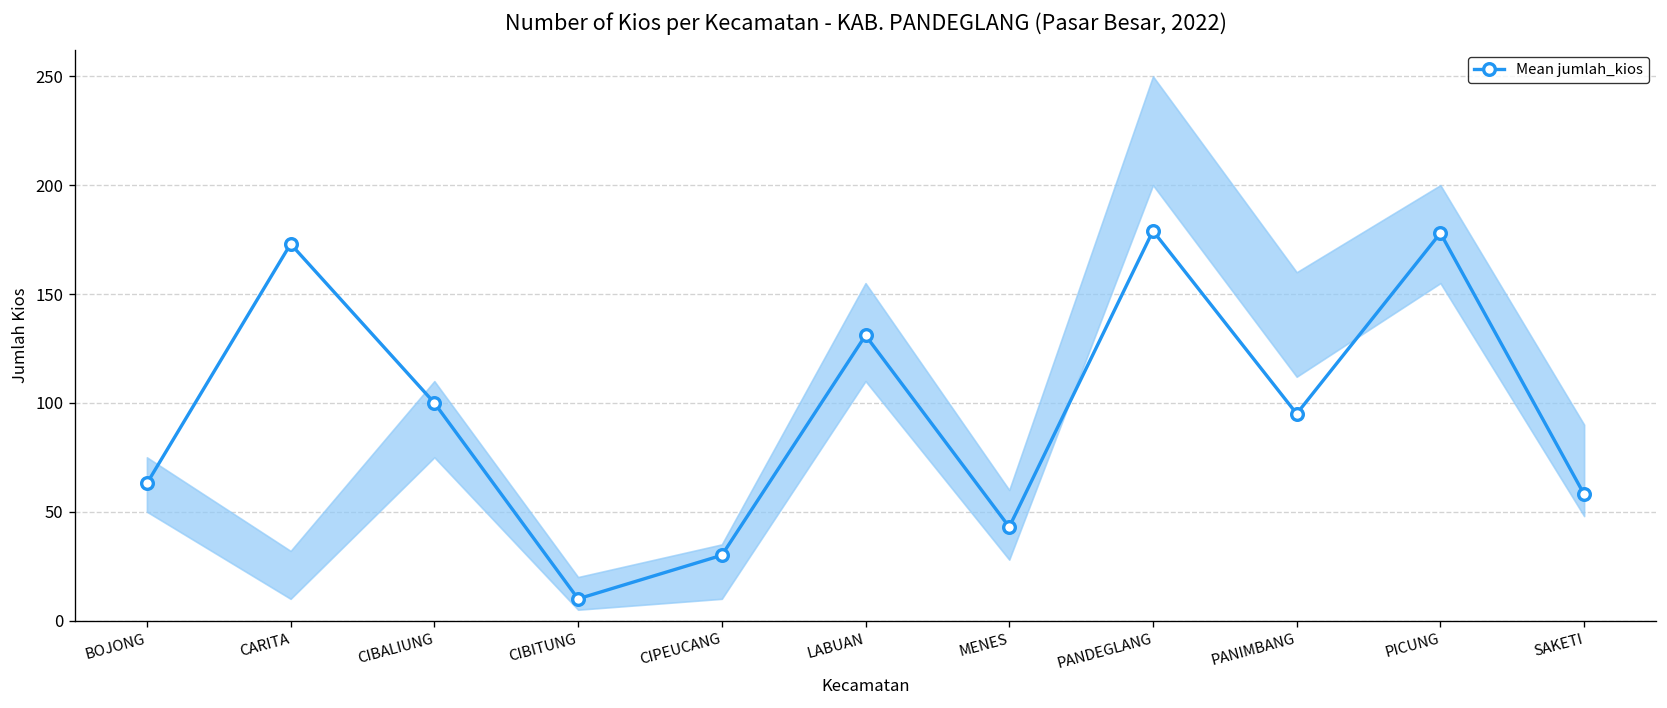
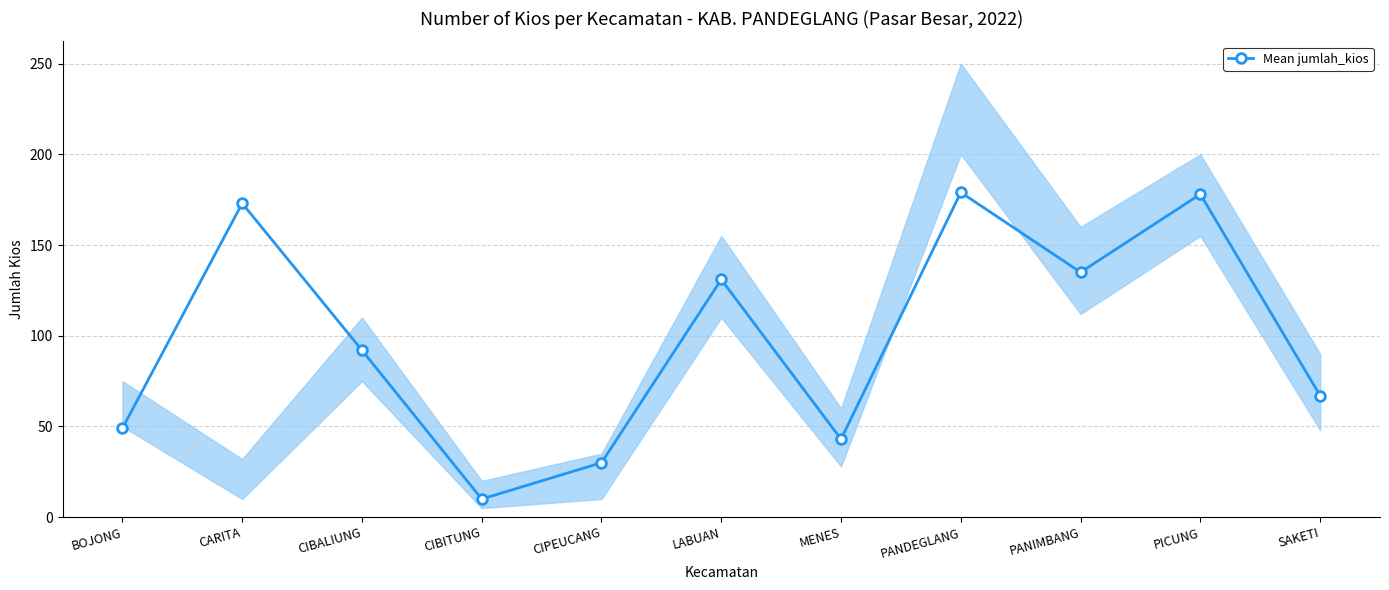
Mean jumlah_kios, BOJONG: 63 -> 49
Mean jumlah_kios, CIBALIUNG: 100 -> 92
Mean jumlah_kios, PANIMBANG: 95 -> 135
Mean jumlah_kios, SAKETI: 58 -> 67
